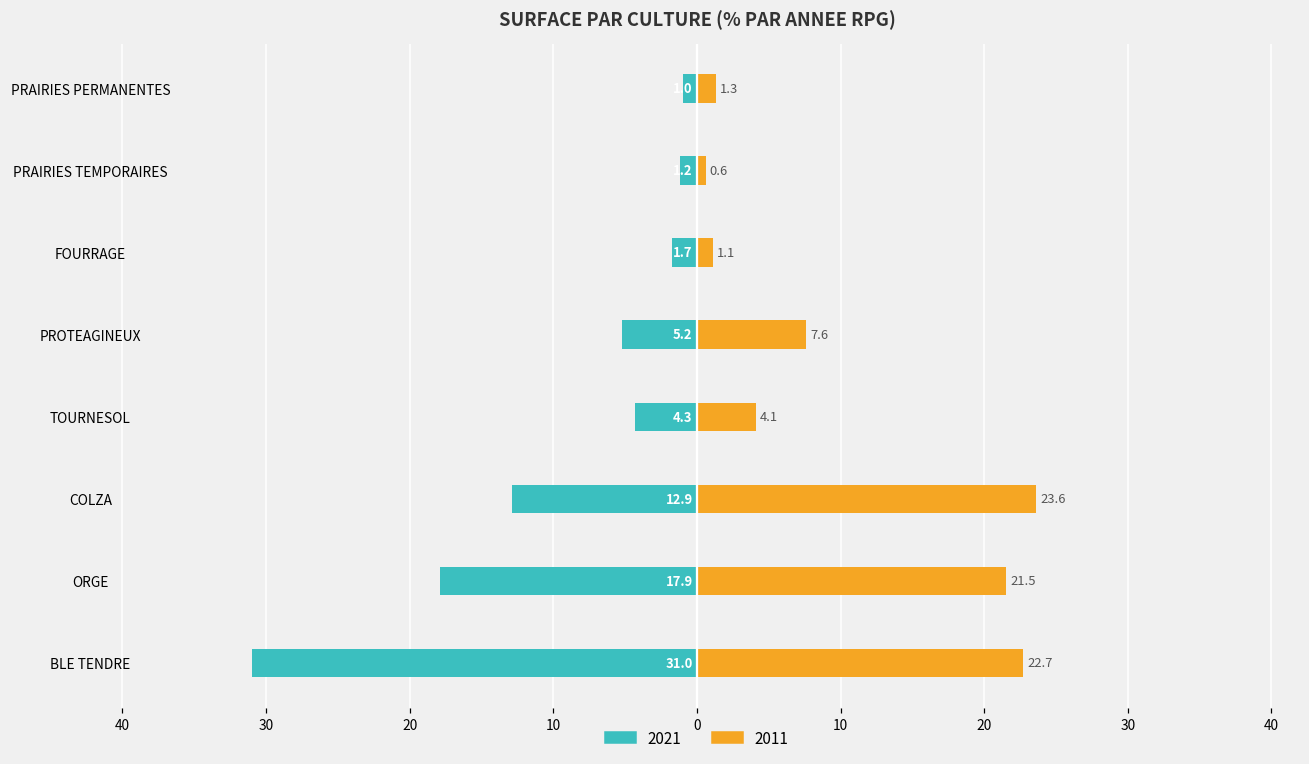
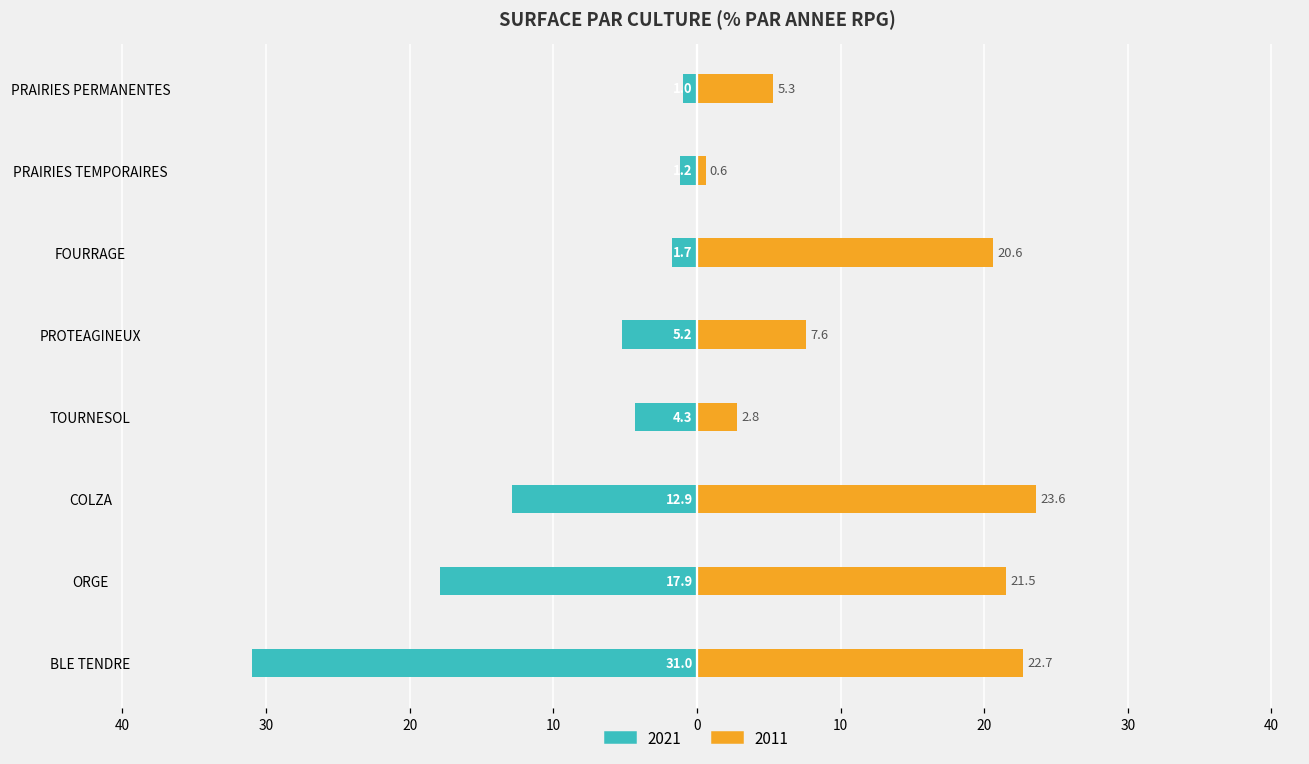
2011, PRAIRIES PERMANENTES: 1.3 -> 5.3
2011, FOURRAGE: 1.1 -> 20.6
2011, TOURNESOL: 4.1 -> 2.8
